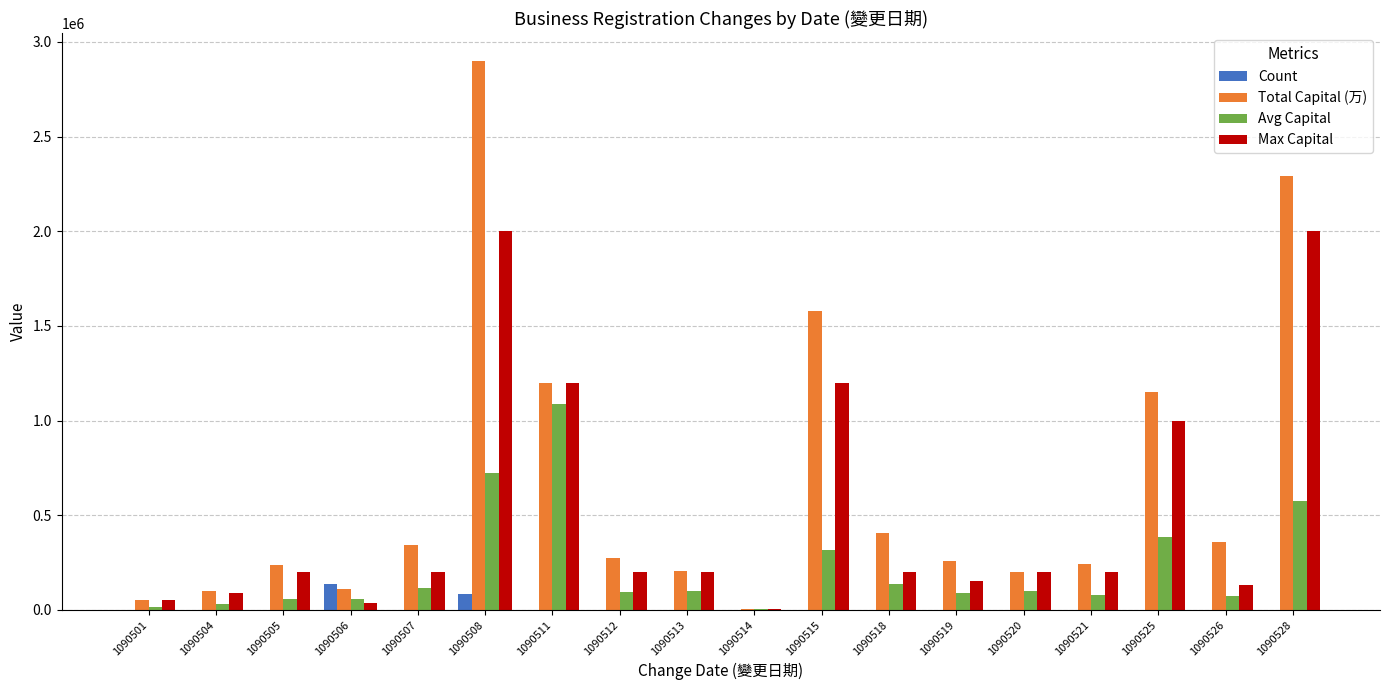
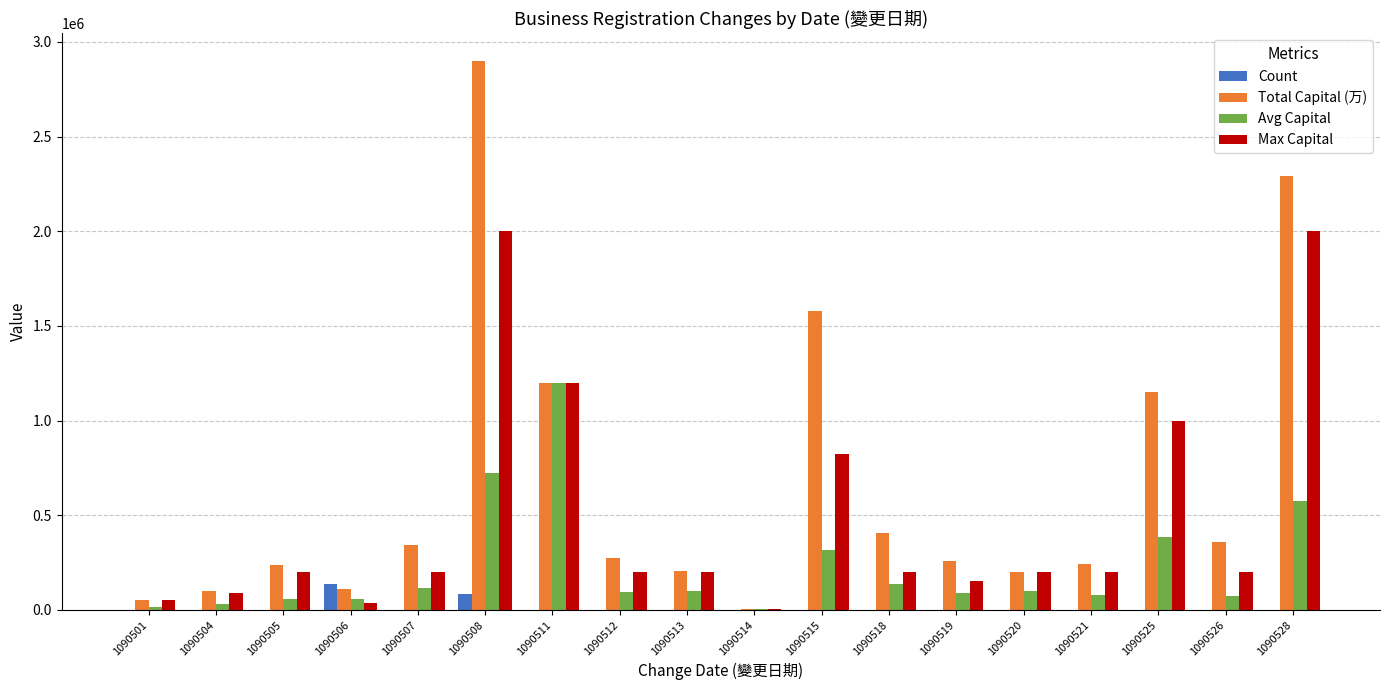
Avg Capital, 1090511: 1090000 -> 1200000
Max Capital, 1090515: 1200000 -> 820000
Max Capital, 1090526: 130000 -> 200000
